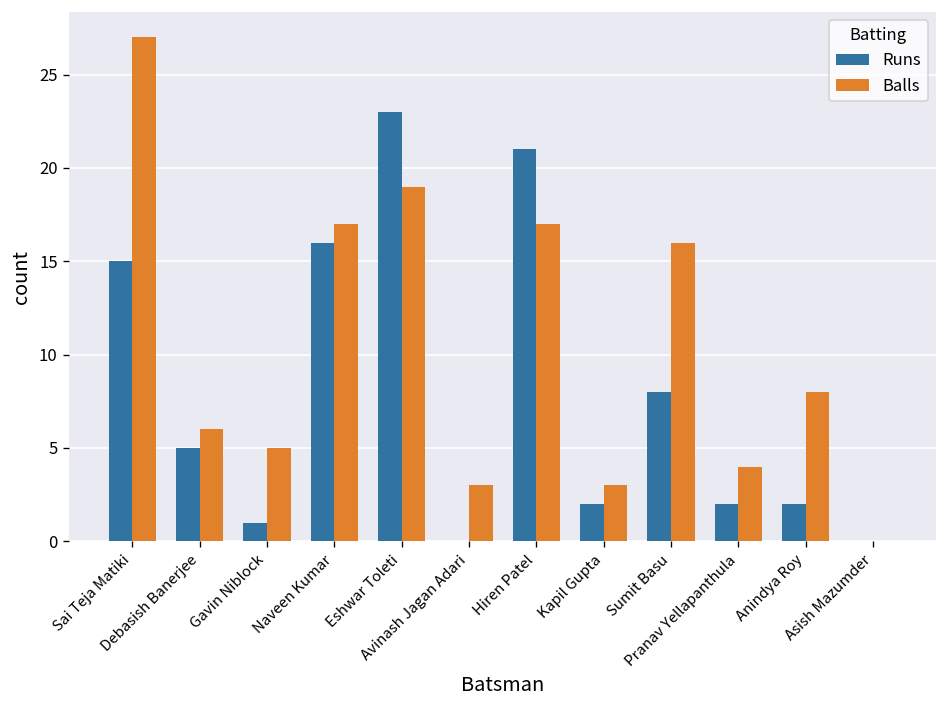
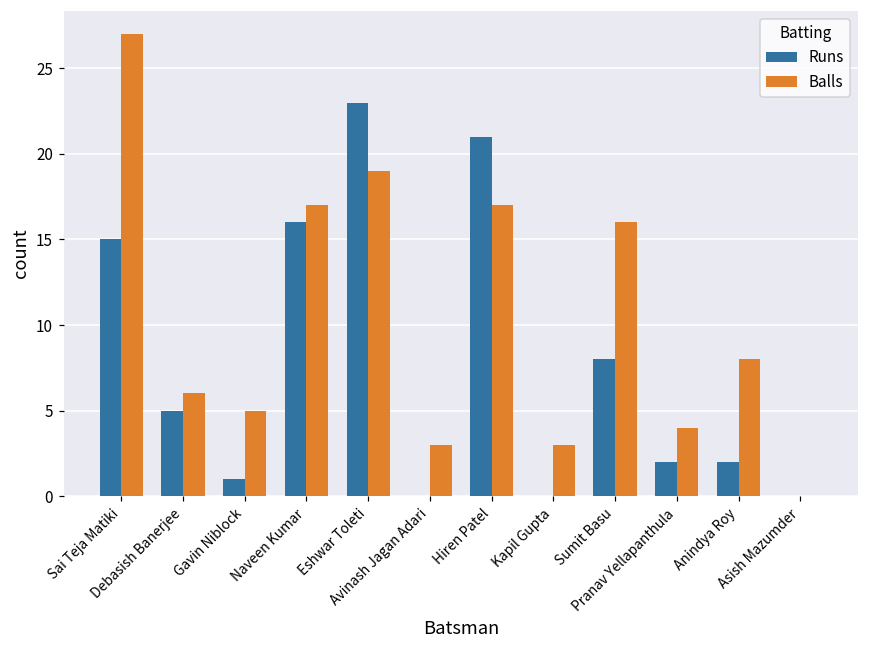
Runs, Kapil Gupta: 2 -> 0
